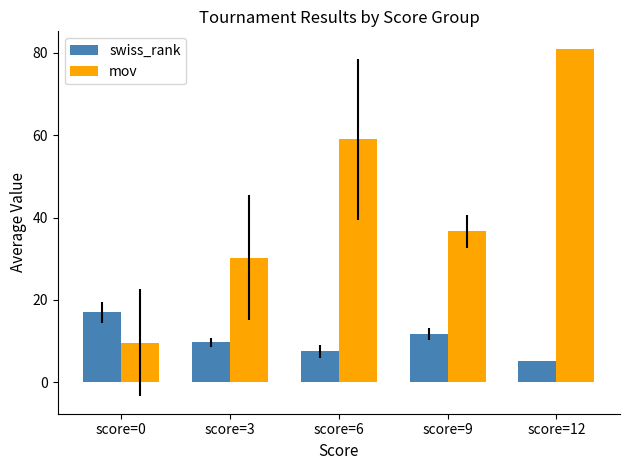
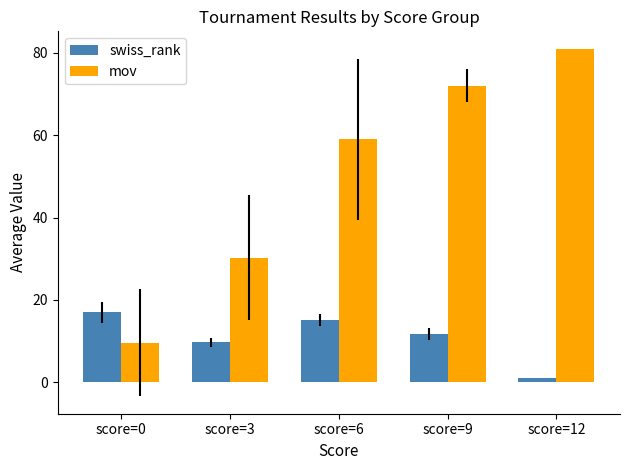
swiss_rank, score=6: 8 -> 15
mov, score=9: 37 -> 72
swiss_rank, score=12: 5 -> 1
